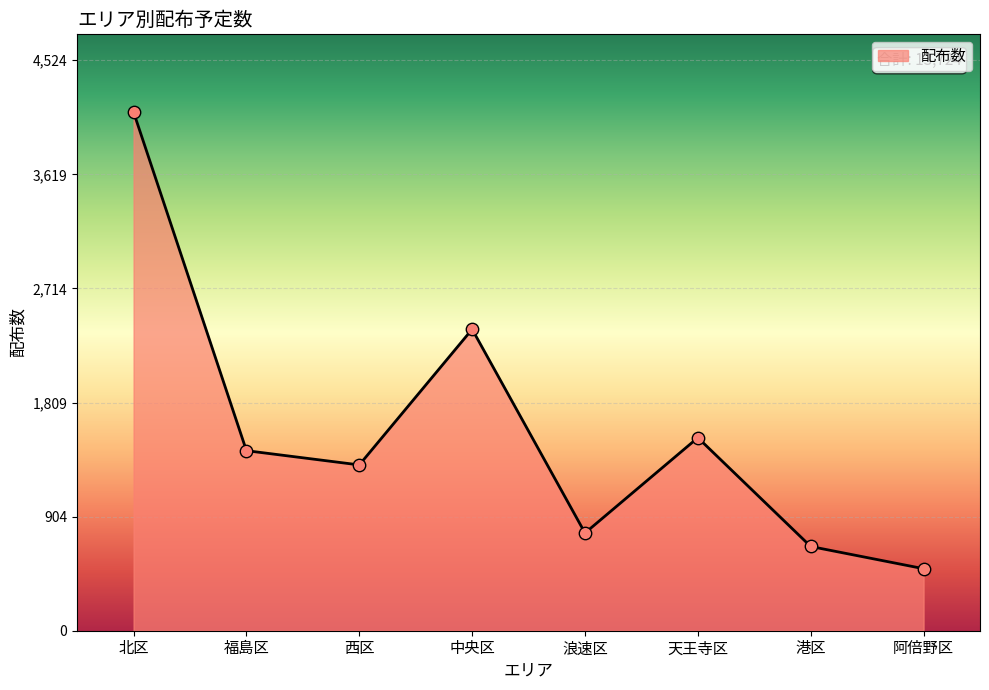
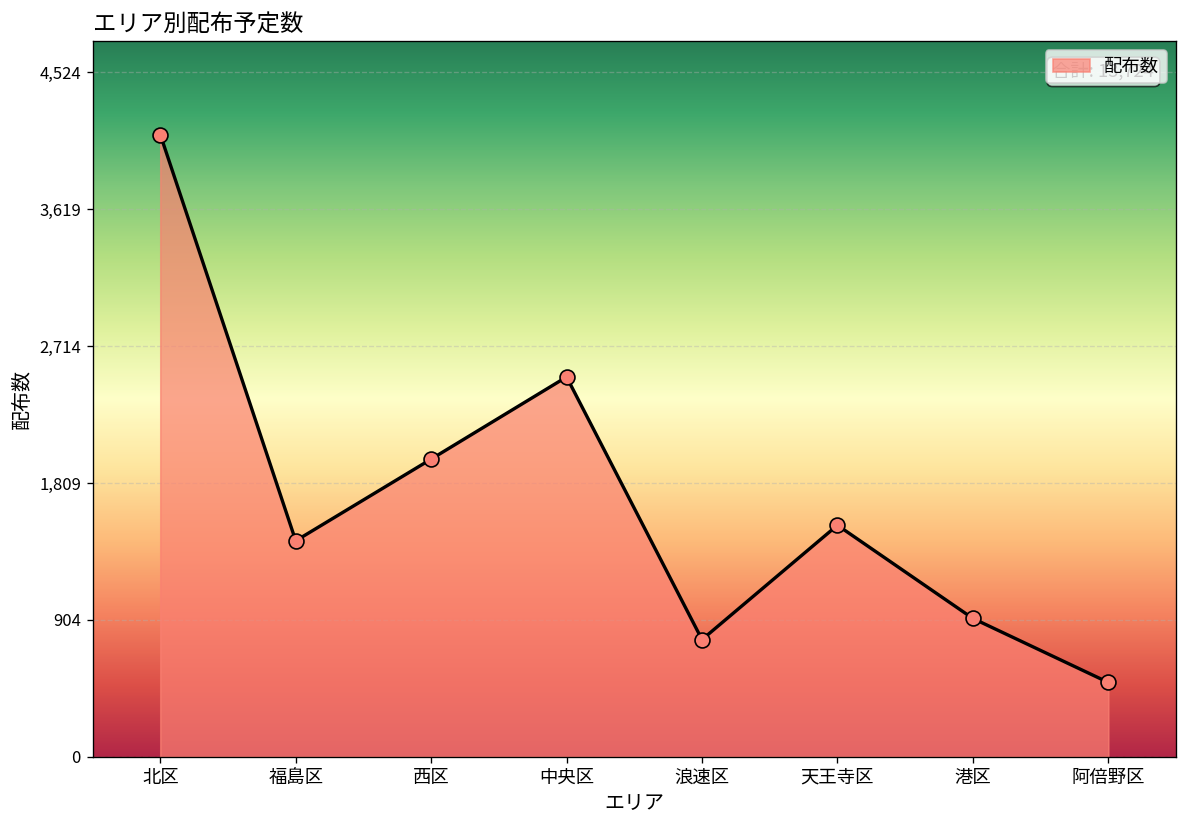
西区: 1,320 -> 1,970
中央区: 2,390 -> 2,510
港区: 670 -> 920
